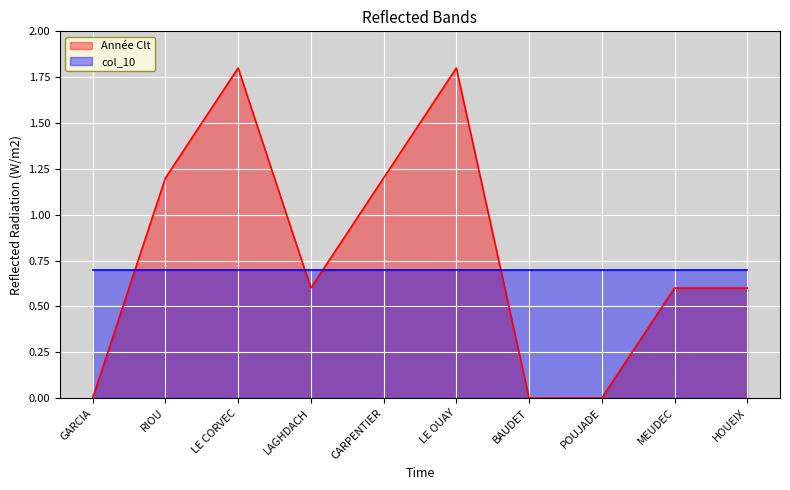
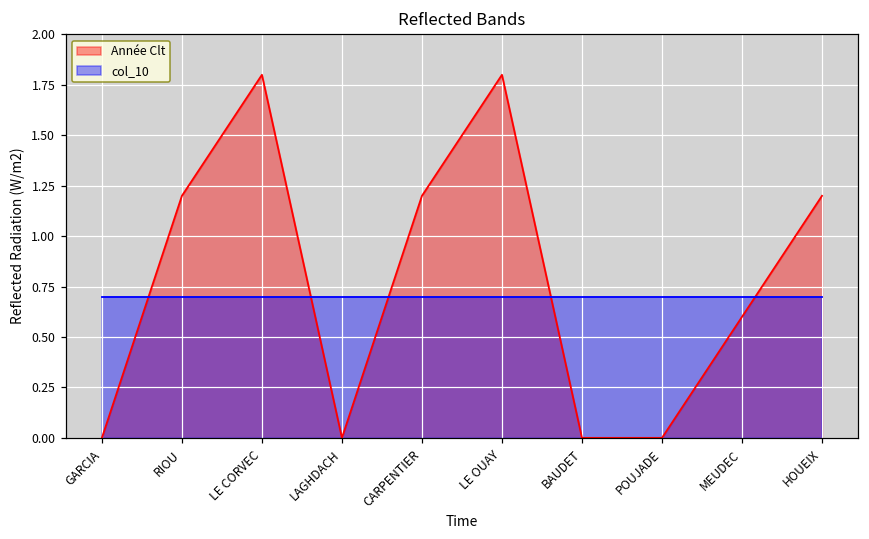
Année Clt, LAGHDACH: 0.60 -> 0.00
Année Clt, HOUEIX: 0.60 -> 1.20
